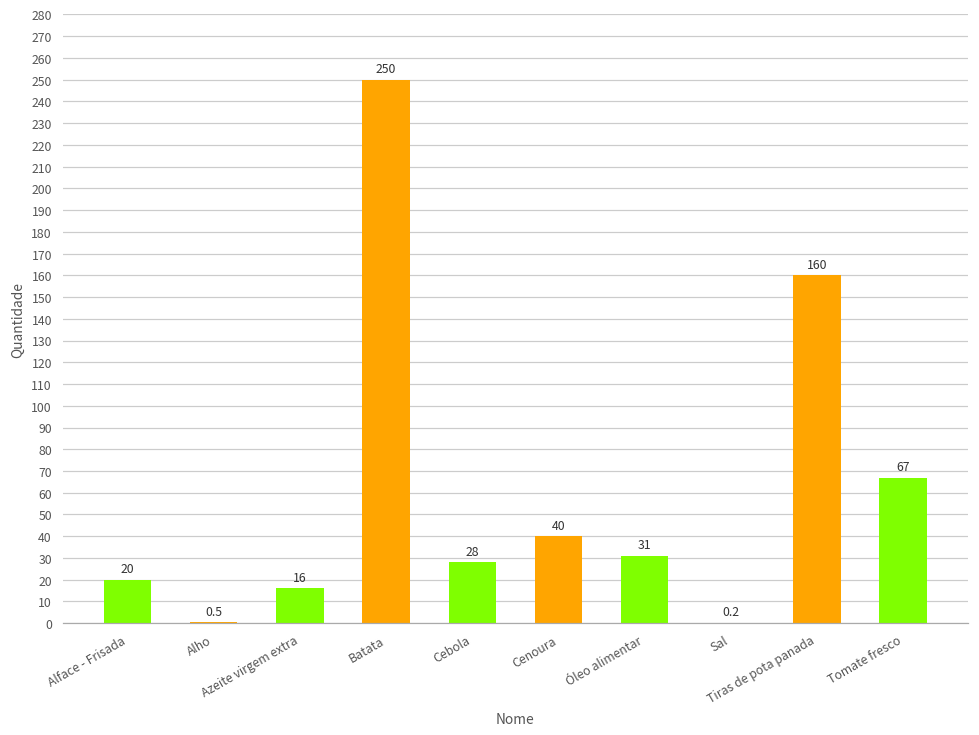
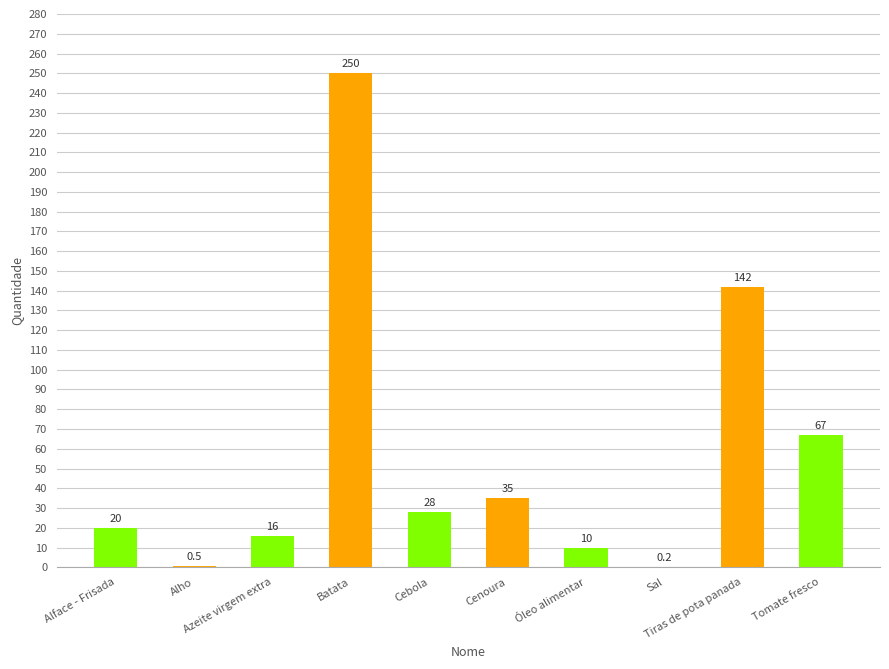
Cenoura: 40 -> 35
Óleo alimentar: 31 -> 10
Tiras de pota panada: 160 -> 142
